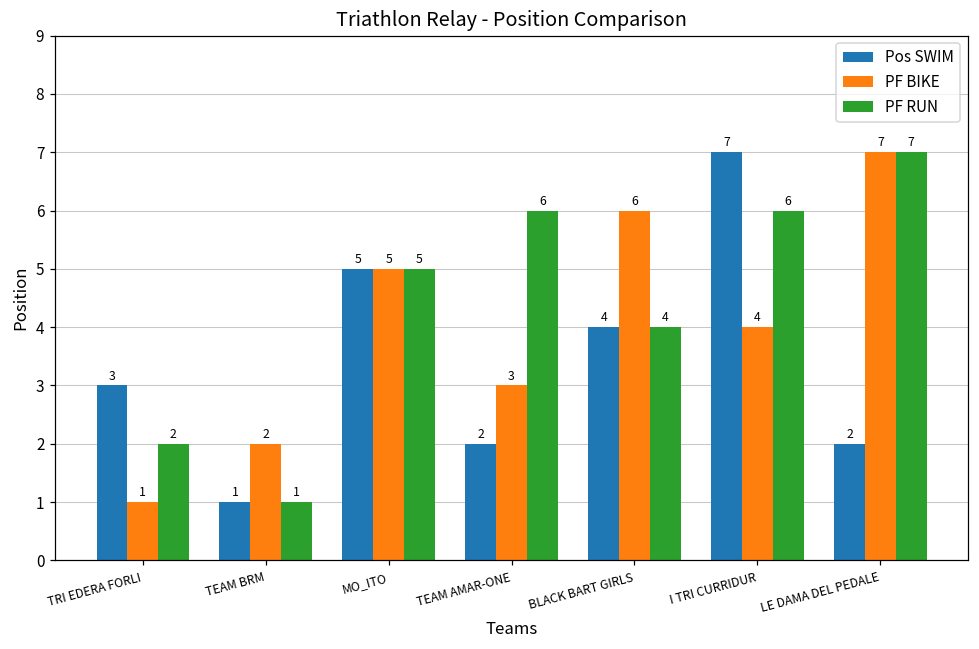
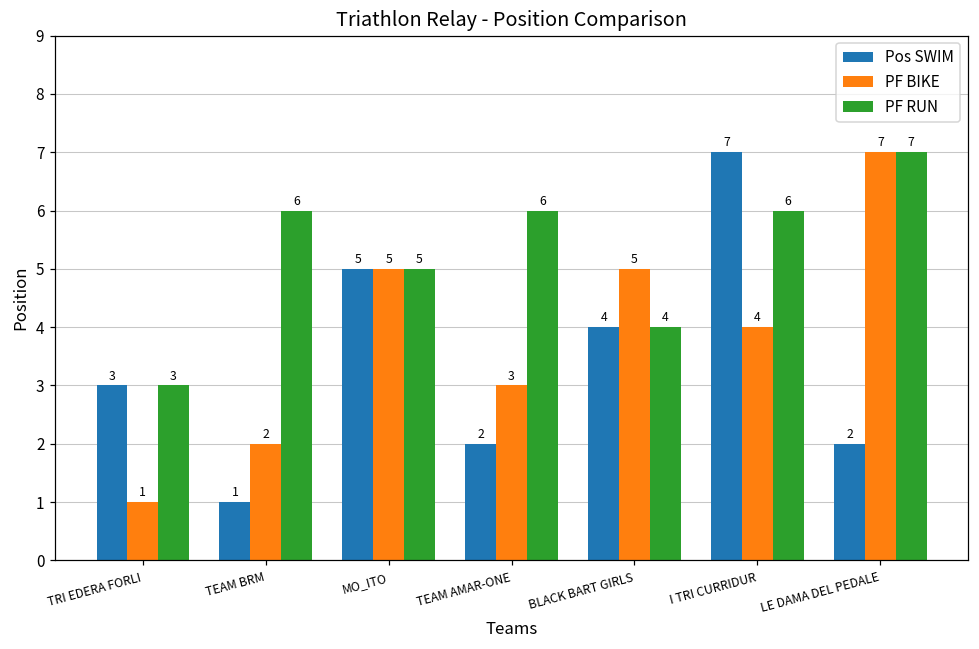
PF RUN, TRI EDERA FORLI: 2 -> 3
PF RUN, TEAM BRM: 1 -> 6
PF BIKE, BLACK BART GIRLS: 6 -> 5
